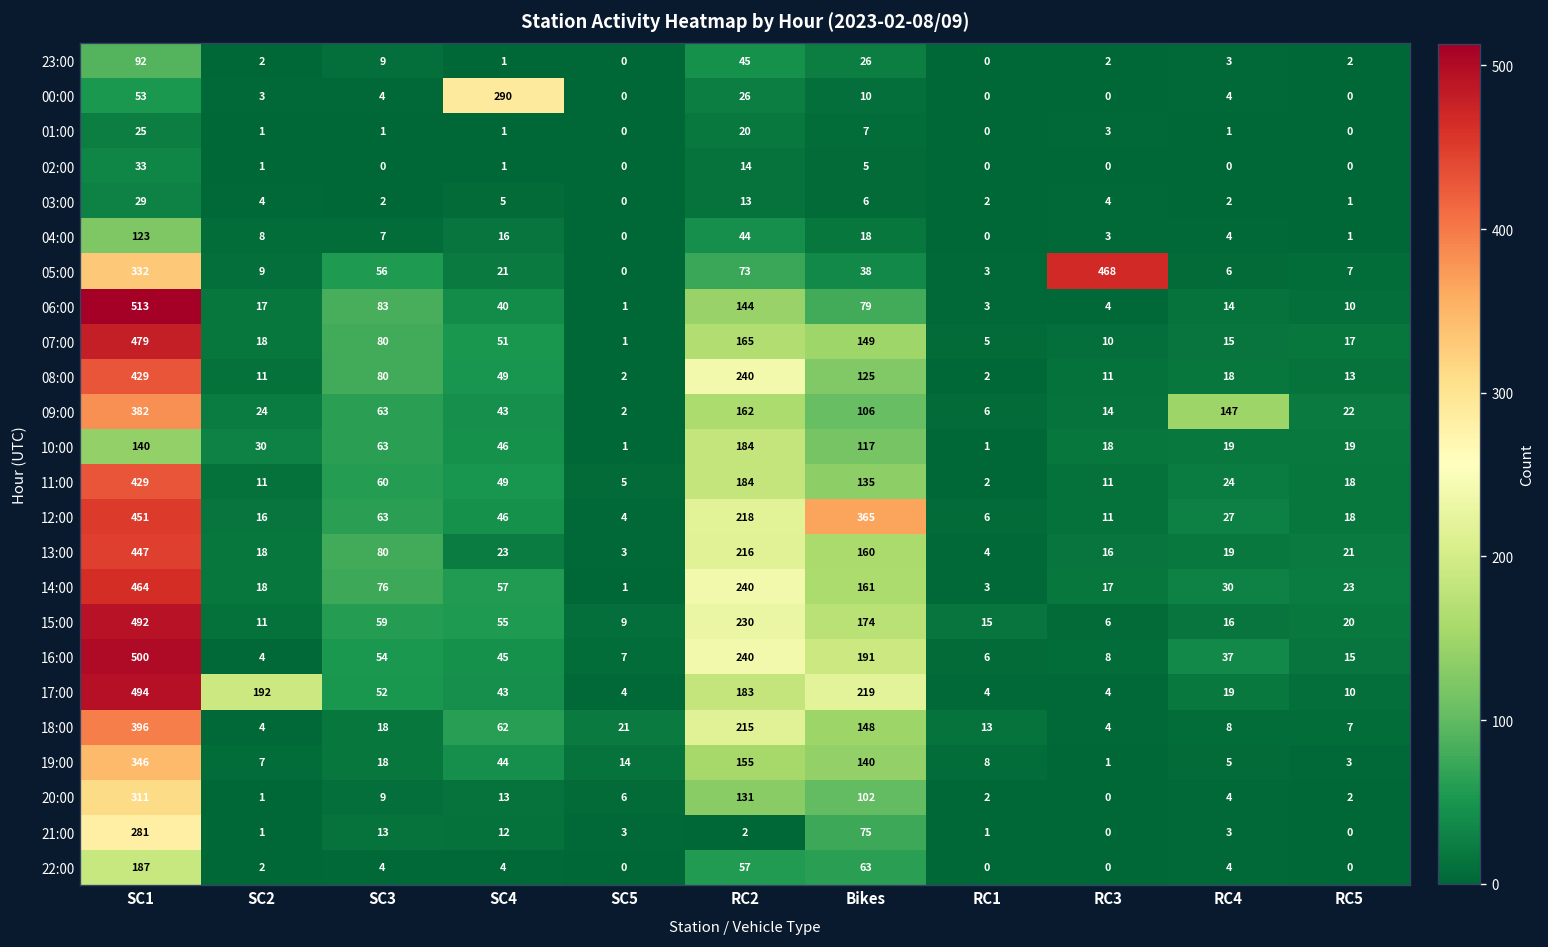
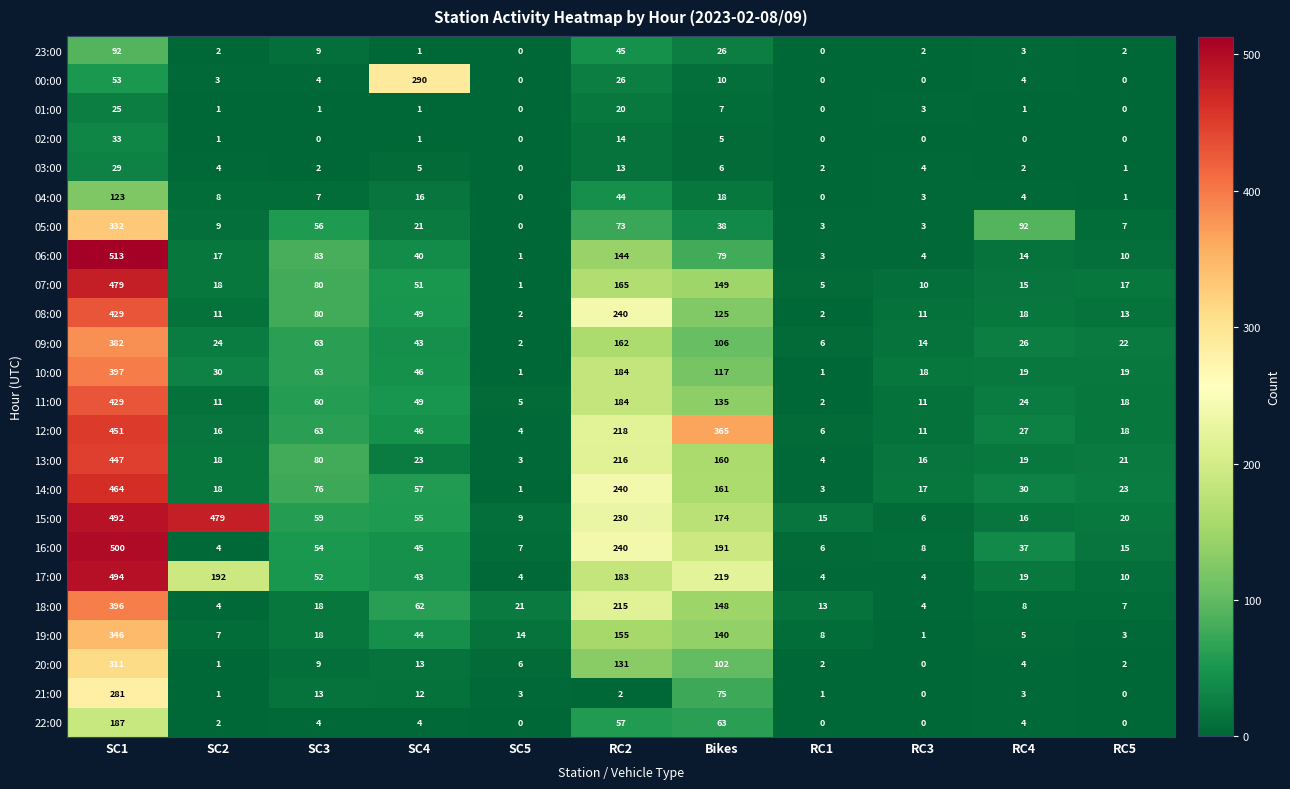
05:00, RC3: 468 -> 3
05:00, RC4: 6 -> 92
09:00, RC4: 147 -> 26
10:00, SC1: 140 -> 397
15:00, SC2: 11 -> 479
